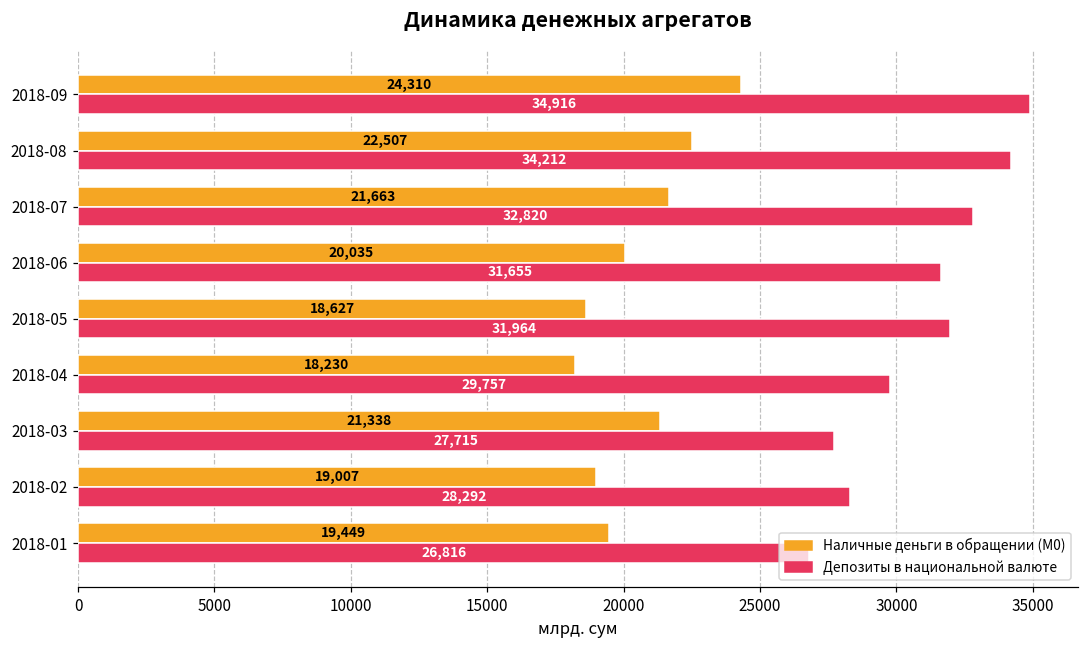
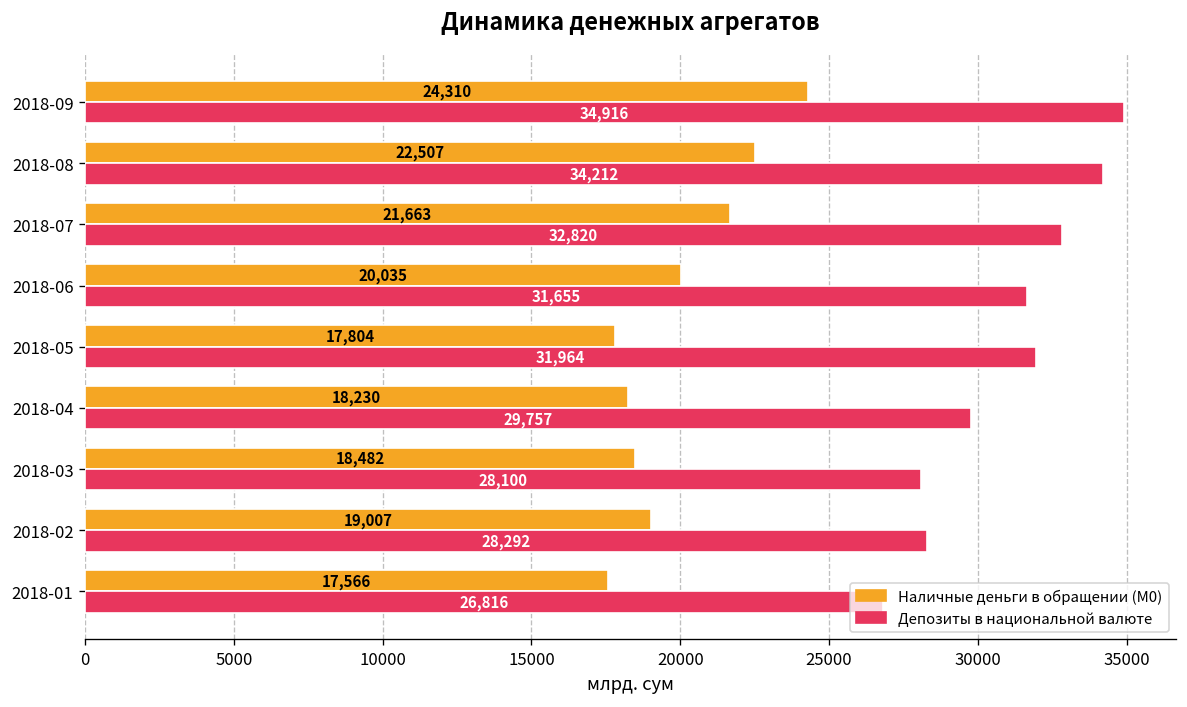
Наличные деньги в обращении (М0), 2018-05: 18,627 -> 17,804
Наличные деньги в обращении (М0), 2018-03: 21,338 -> 18,482
Депозиты в национальной валюте, 2018-03: 27,715 -> 28,100
Наличные деньги в обращении (М0), 2018-01: 19,449 -> 17,566
